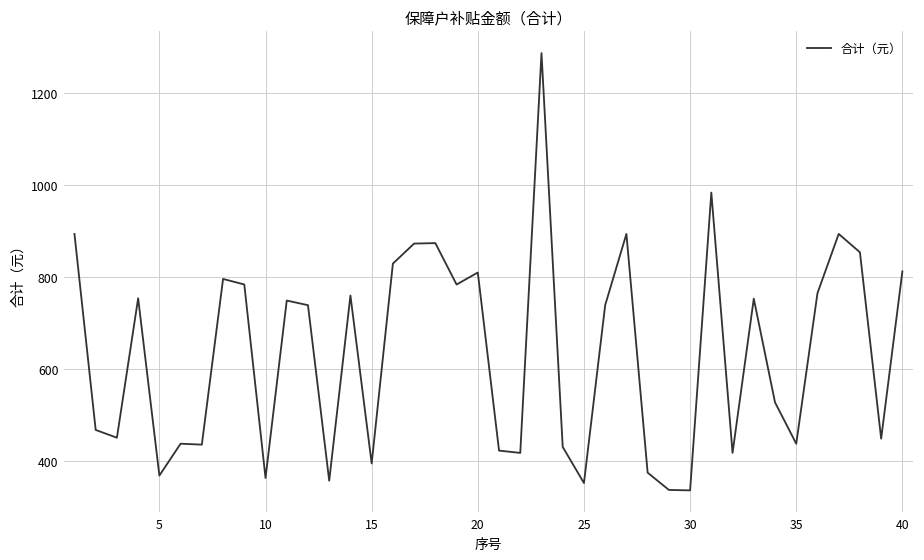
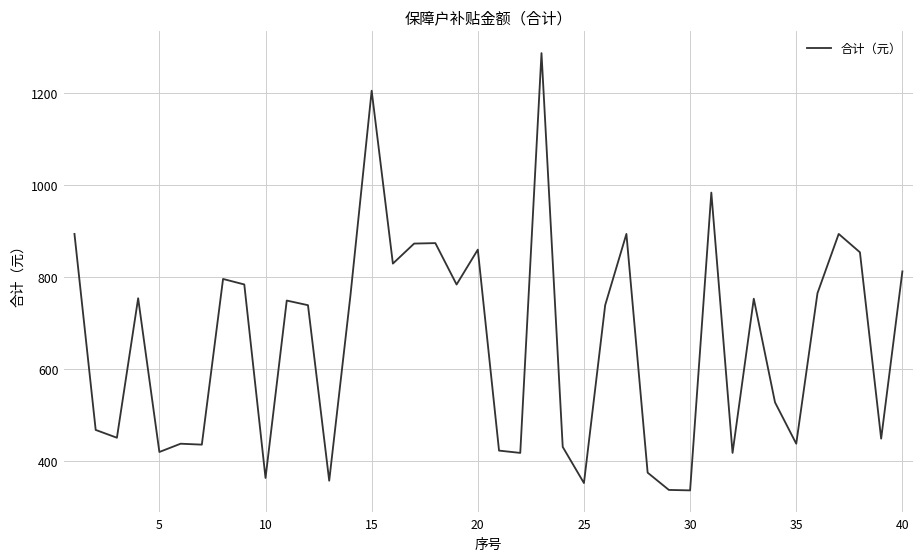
5: 370 -> 420
15: 390 -> 1210
20: 810 -> 860
